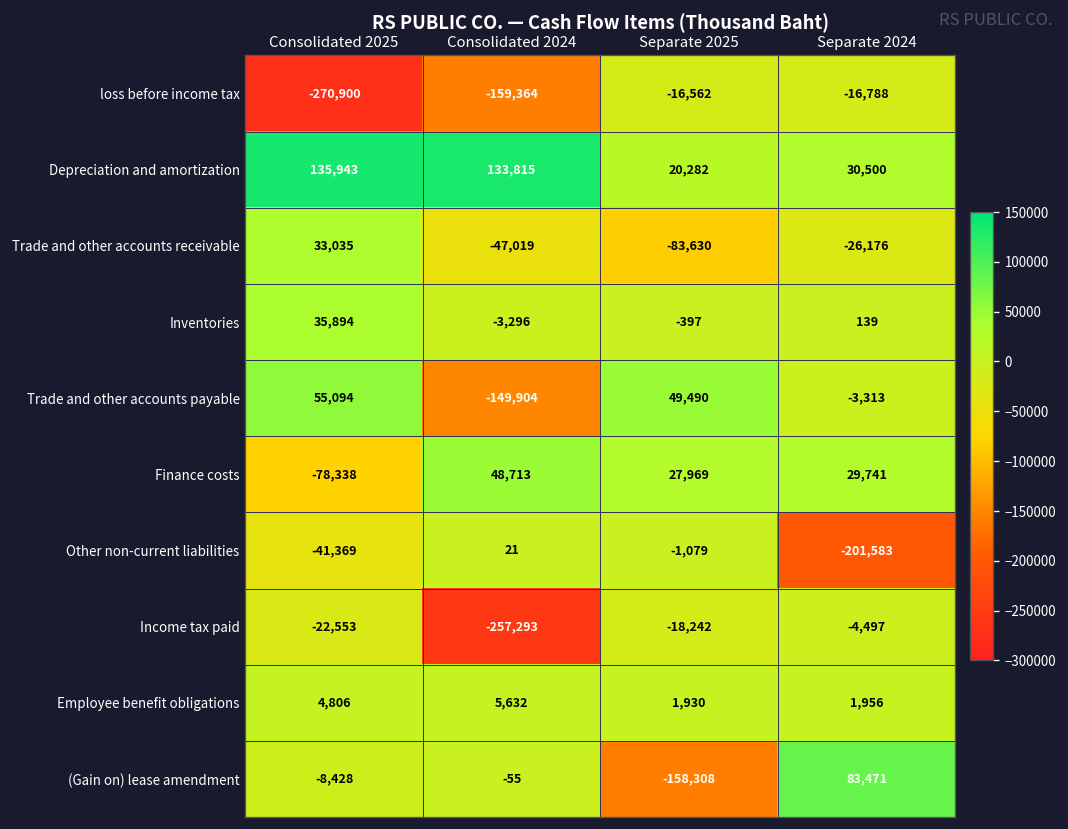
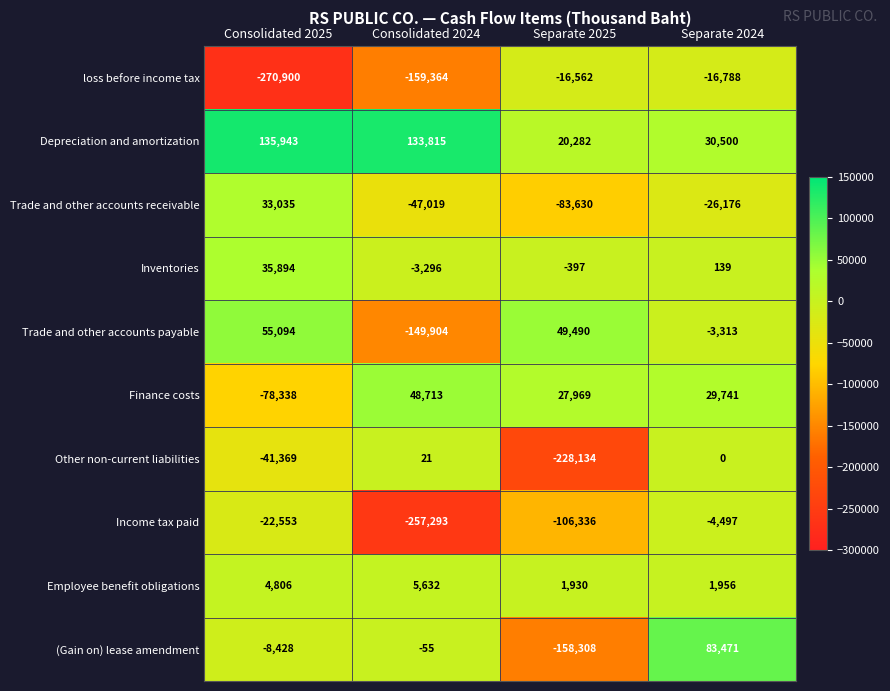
Other non-current liabilities, Separate 2025: -1,079 -> -228,134
Other non-current liabilities, Separate 2024: -201,583 -> 0
Income tax paid, Separate 2025: -18,242 -> -106,336
